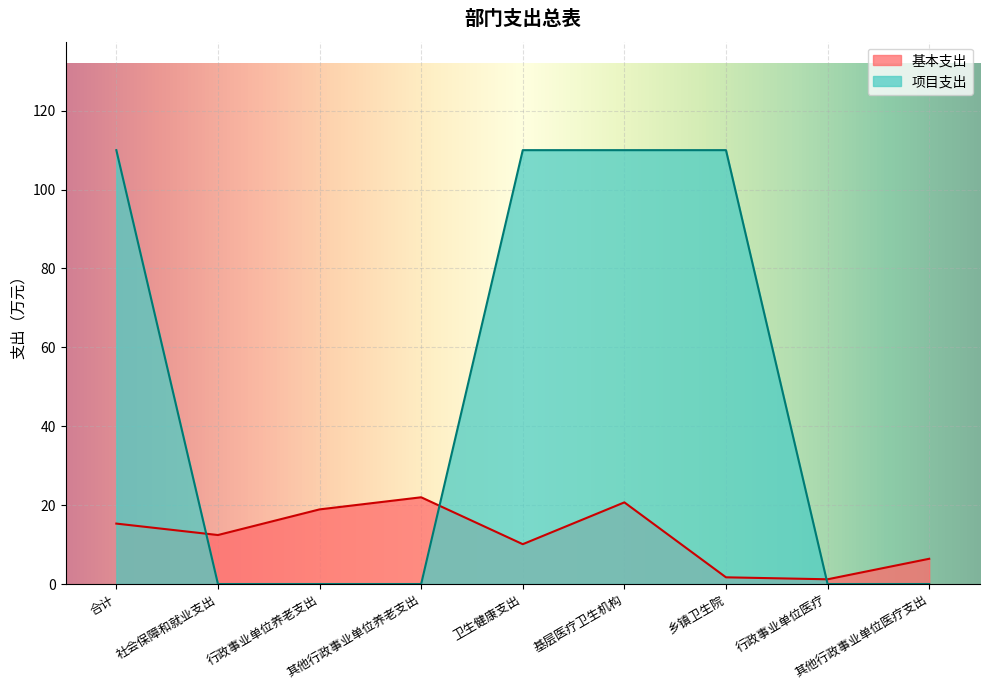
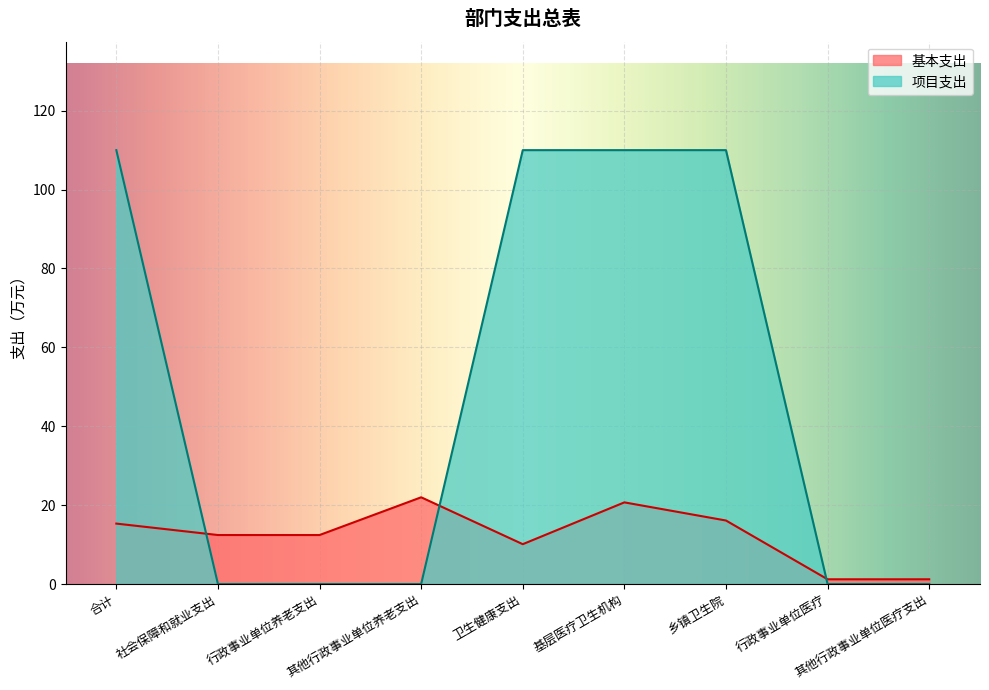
基本支出, 行政事业单位养老支出: 19 -> 12
基本支出, 乡镇卫生院: 2 -> 16
基本支出, 其他行政事业单位医疗支出: 6 -> 1
